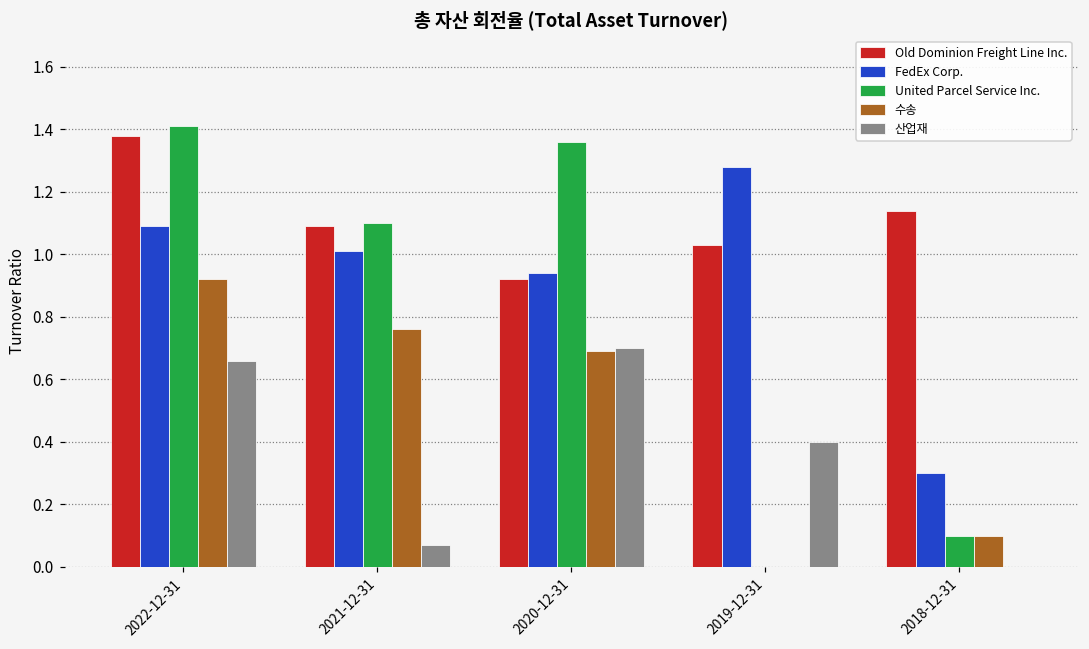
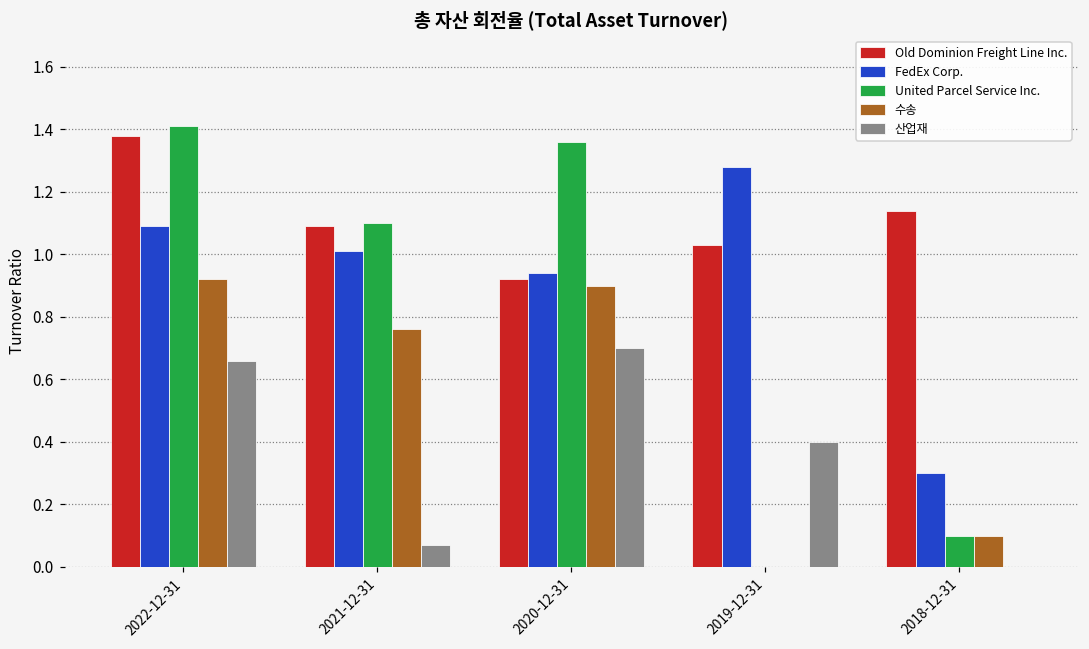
수송, 2020-12-31: 0.69 -> 0.90
